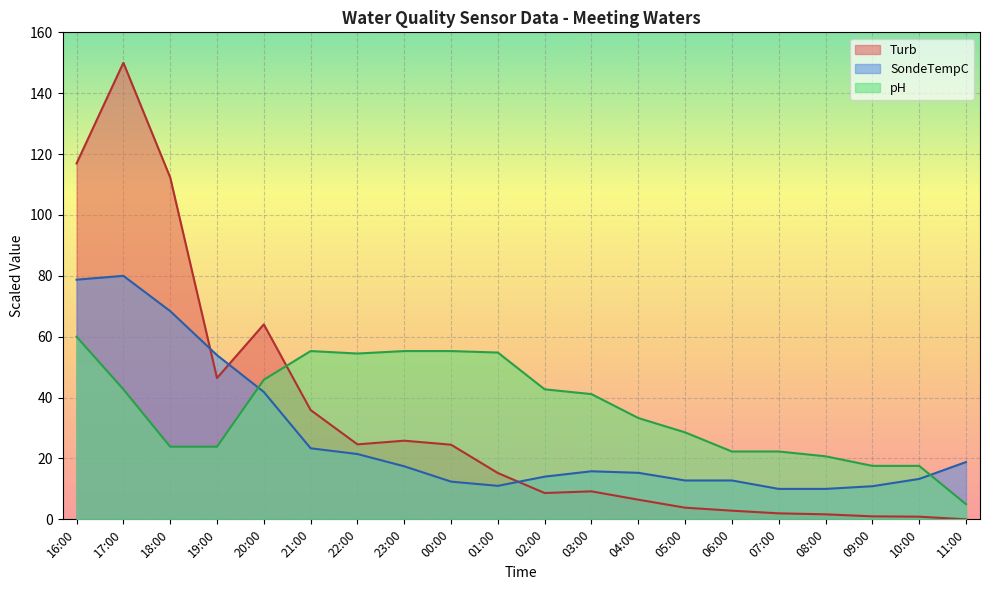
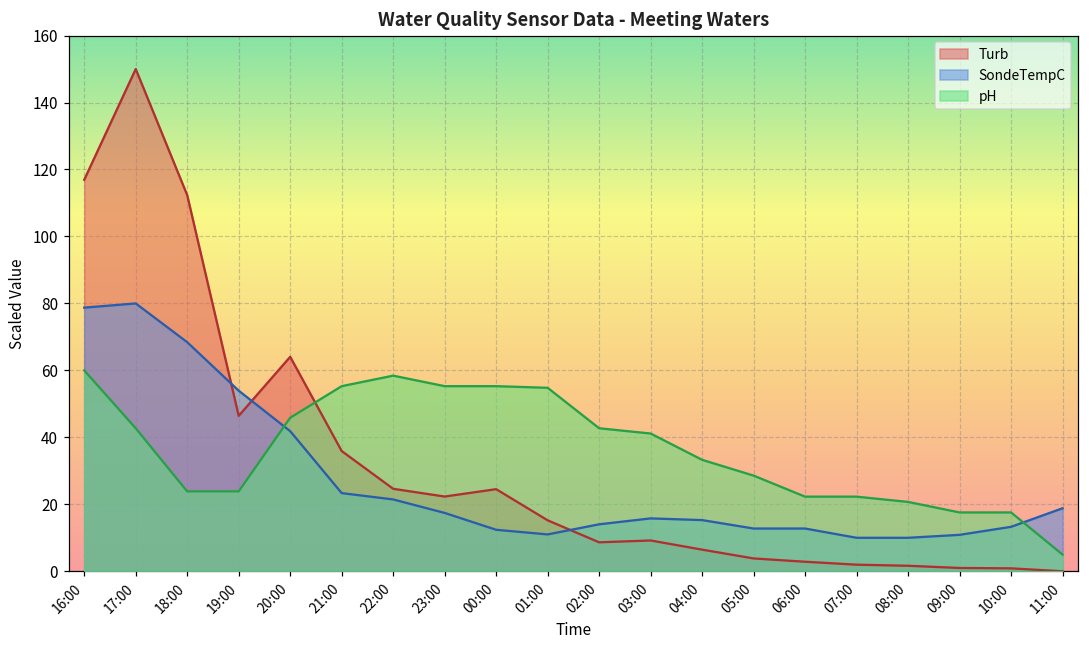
pH, 22:00: 54 -> 58
Turb, 23:00: 26 -> 22
